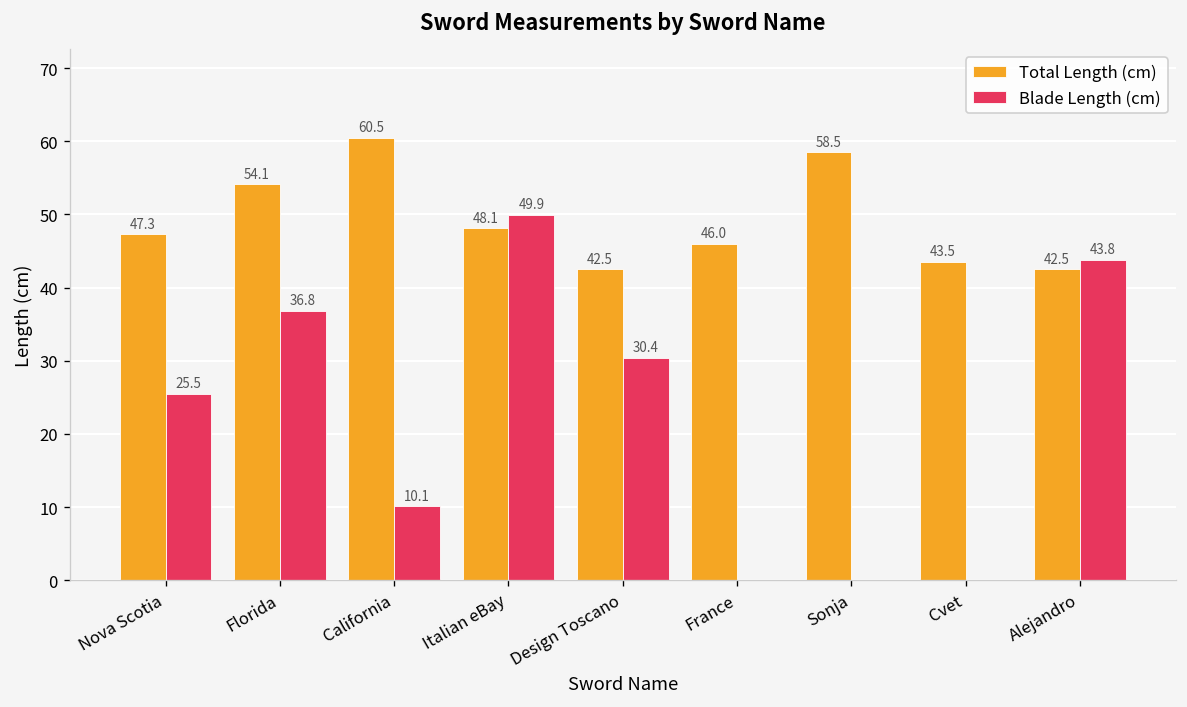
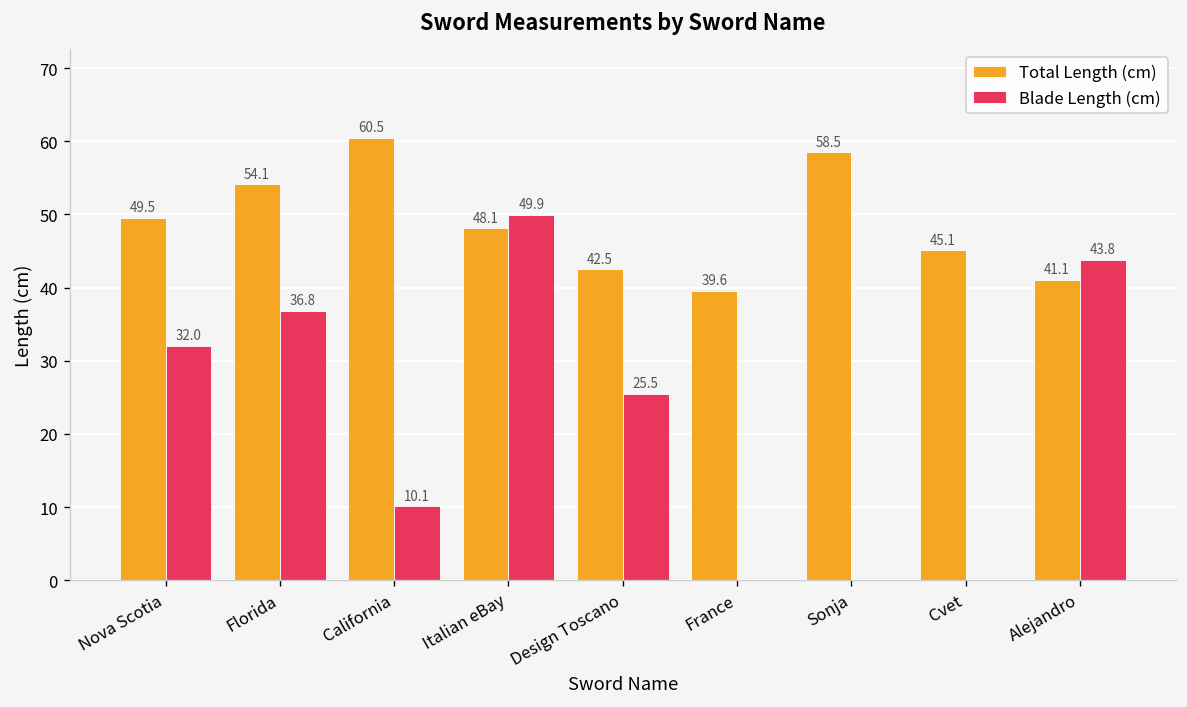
Total Length (cm), Nova Scotia: 47.3 -> 49.5
Blade Length (cm), Nova Scotia: 25.5 -> 32.0
Blade Length (cm), Design Toscano: 30.4 -> 25.5
Total Length (cm), France: 46.0 -> 39.6
Total Length (cm), Cvet: 43.5 -> 45.1
Total Length (cm), Alejandro: 42.5 -> 41.1
